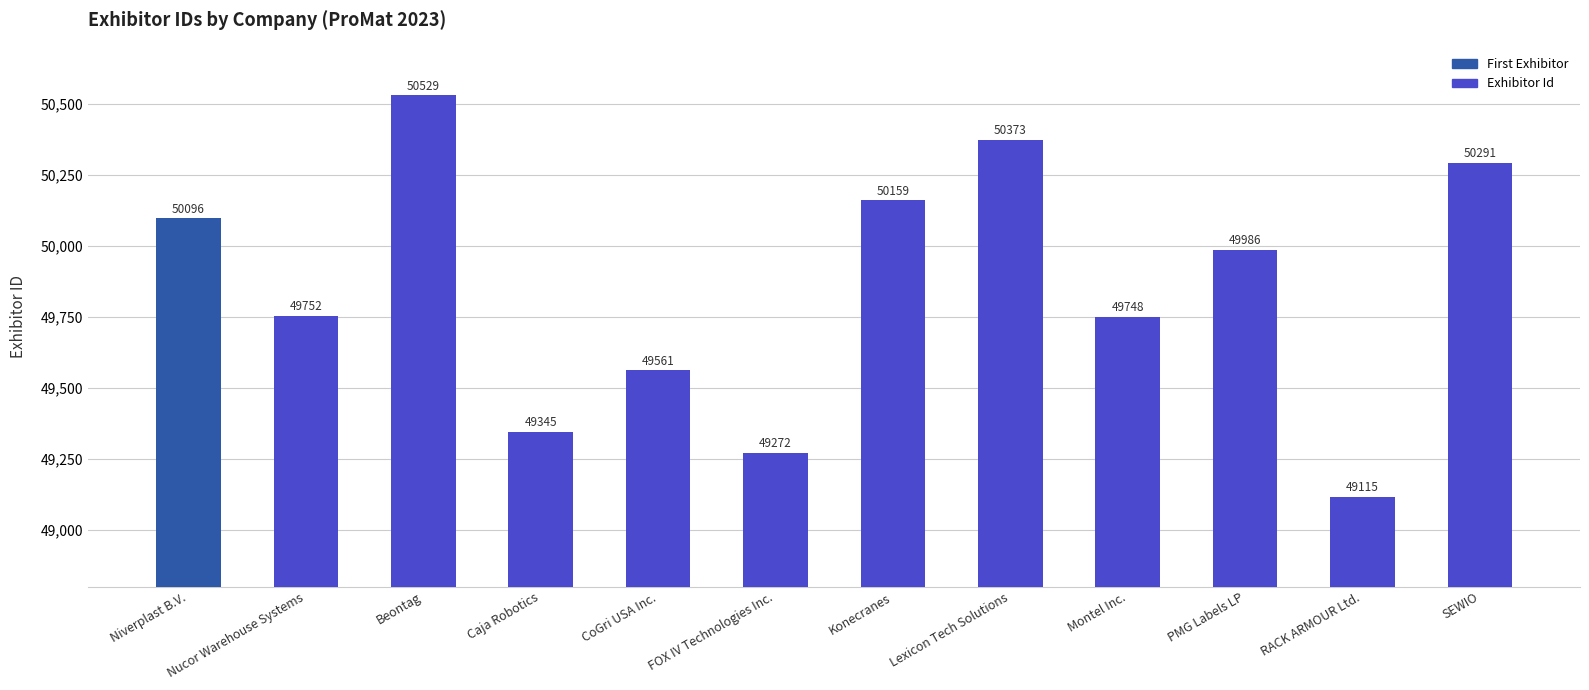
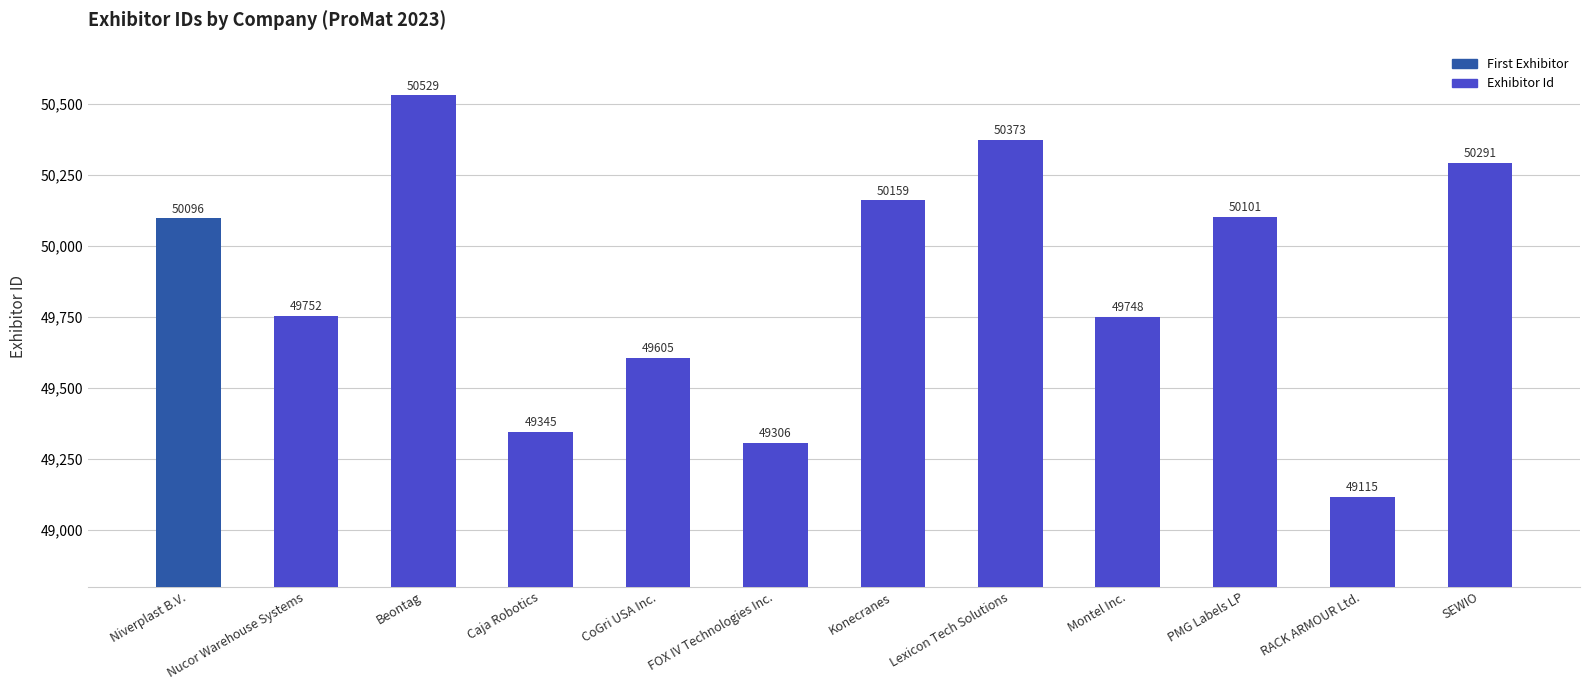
CoGri USA Inc.: 49561 -> 49605
FOX IV Technologies Inc.: 49272 -> 49306
PMG Labels LP: 49986 -> 50101
